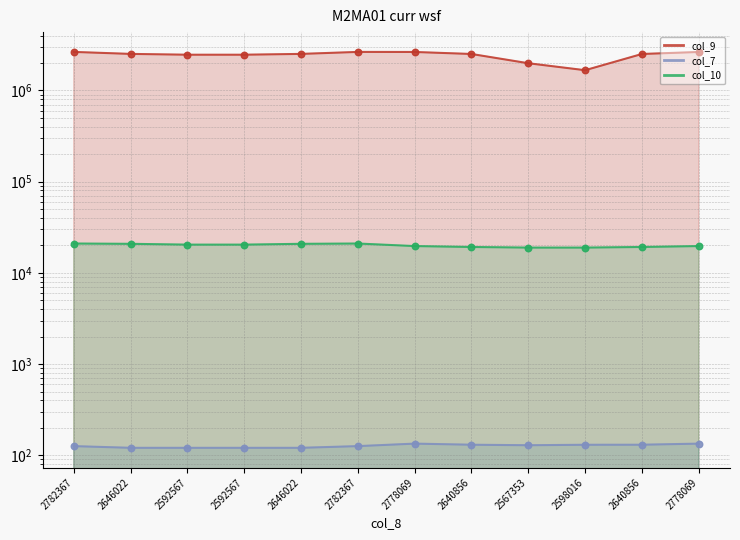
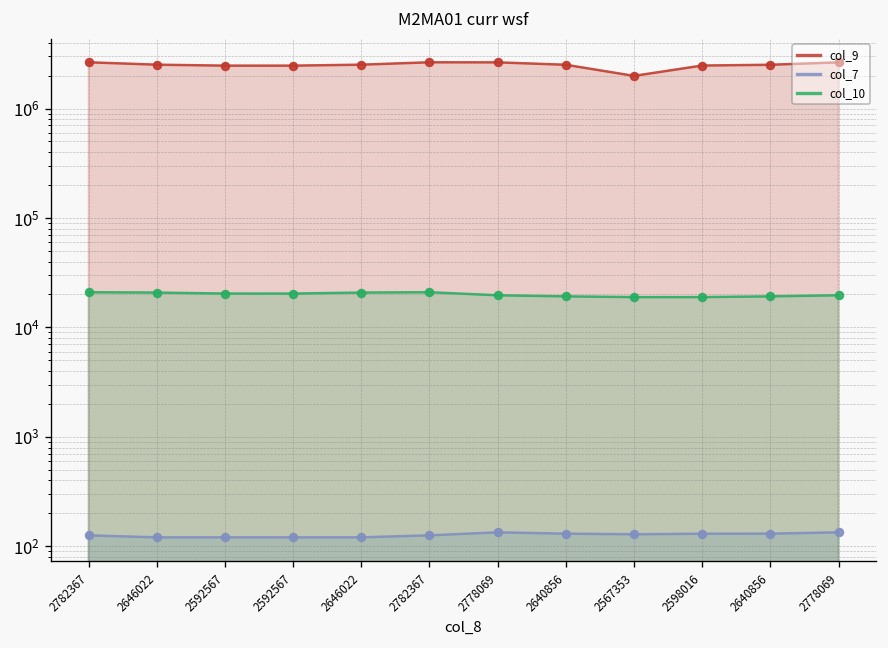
col_9, 2598016: 1700000 -> 2500000
